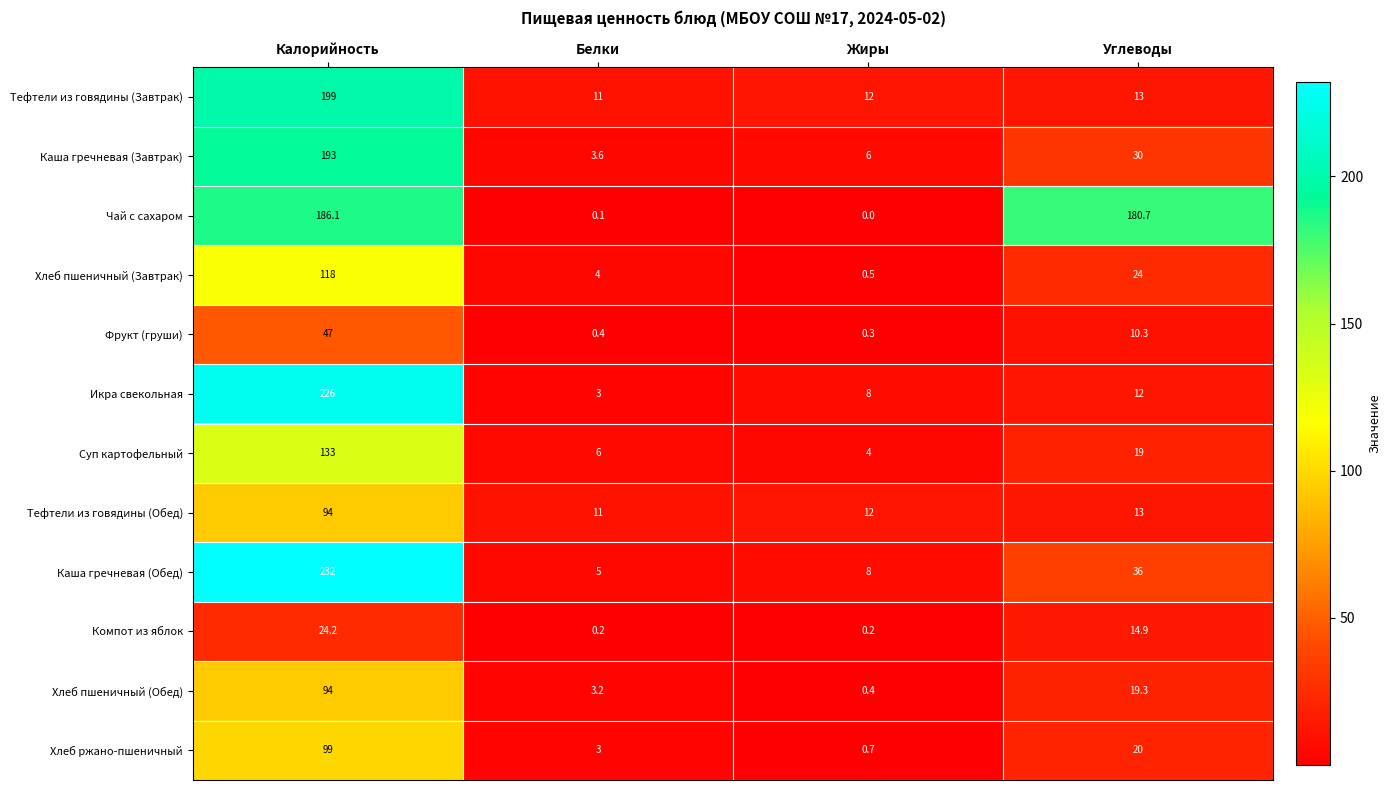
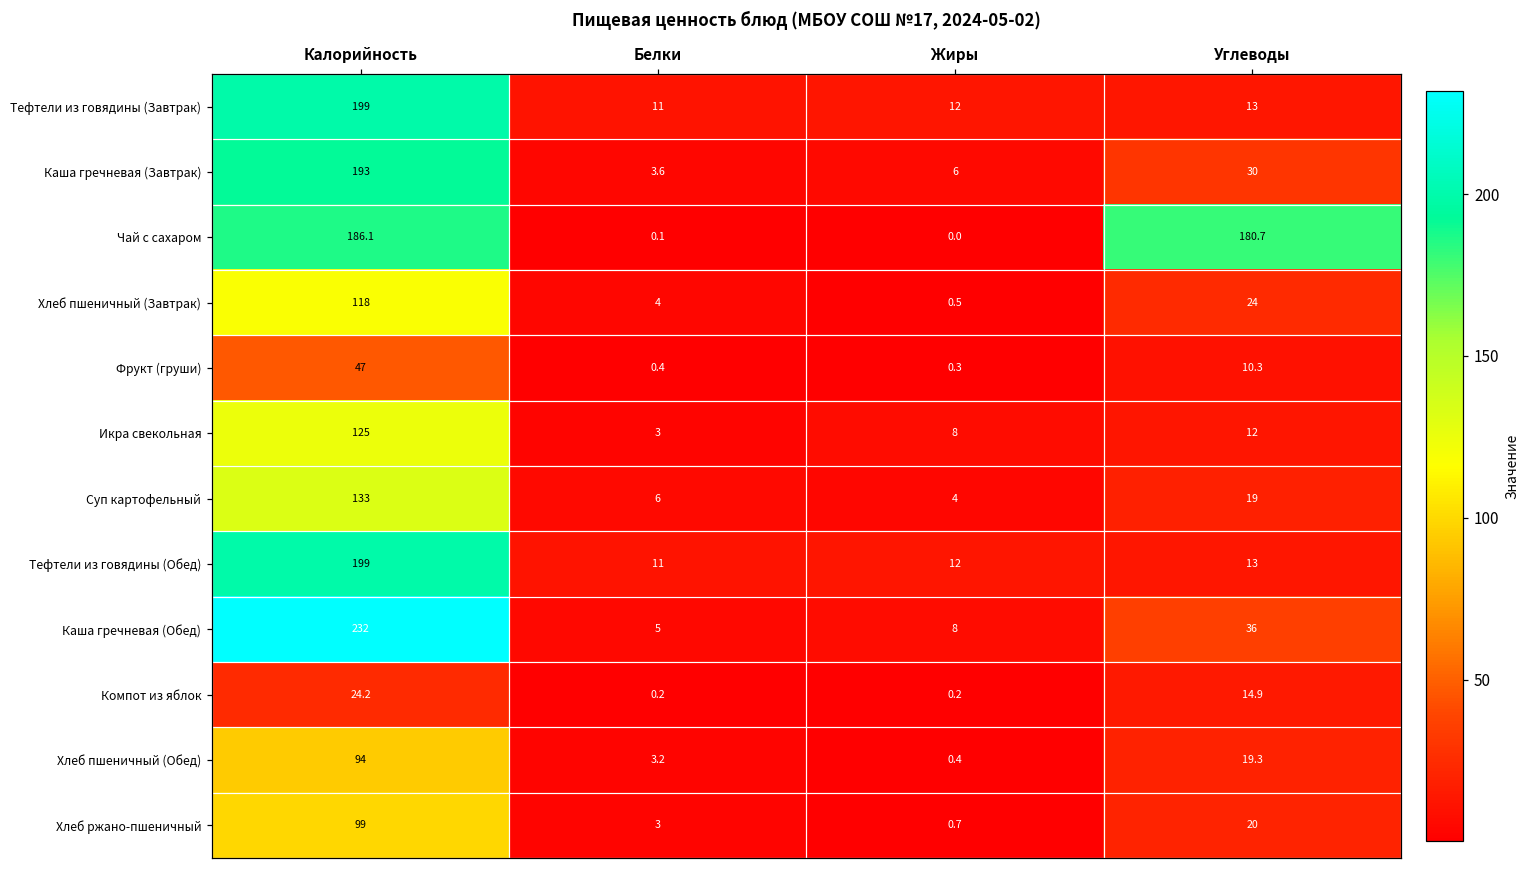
Икра свекольная, Калорийность: 226 -> 125
Тефтели из говядины (Обед), Калорийность: 94 -> 199
